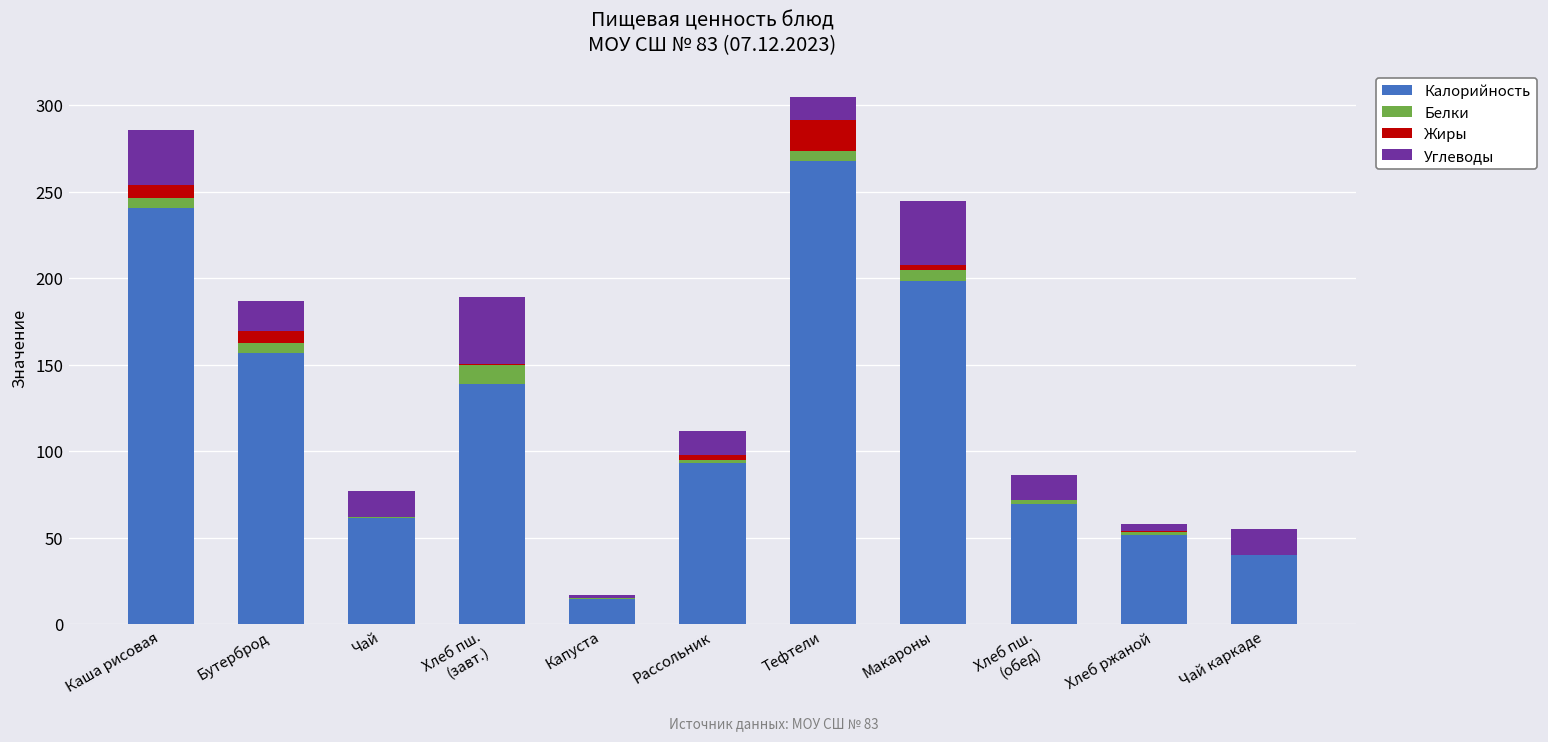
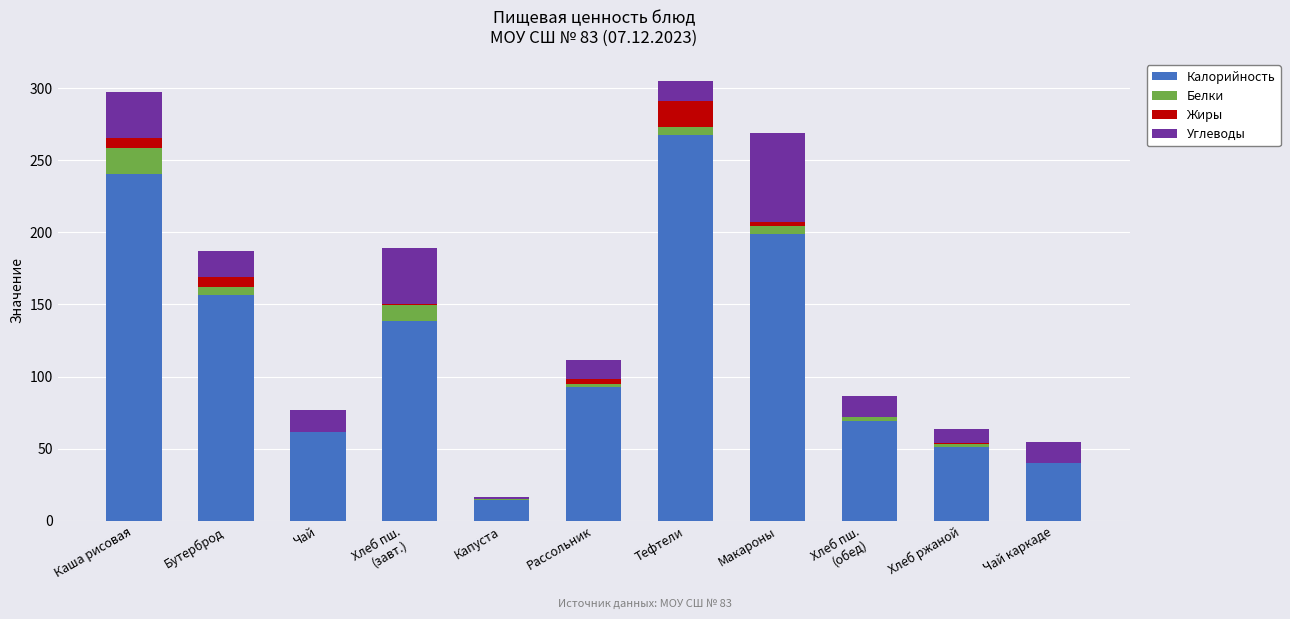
Белки, Каша рисовая: 6 -> 18
Углеводы, Макароны: 37 -> 61
Углеводы, Хлеб ржаной: 4 -> 10
